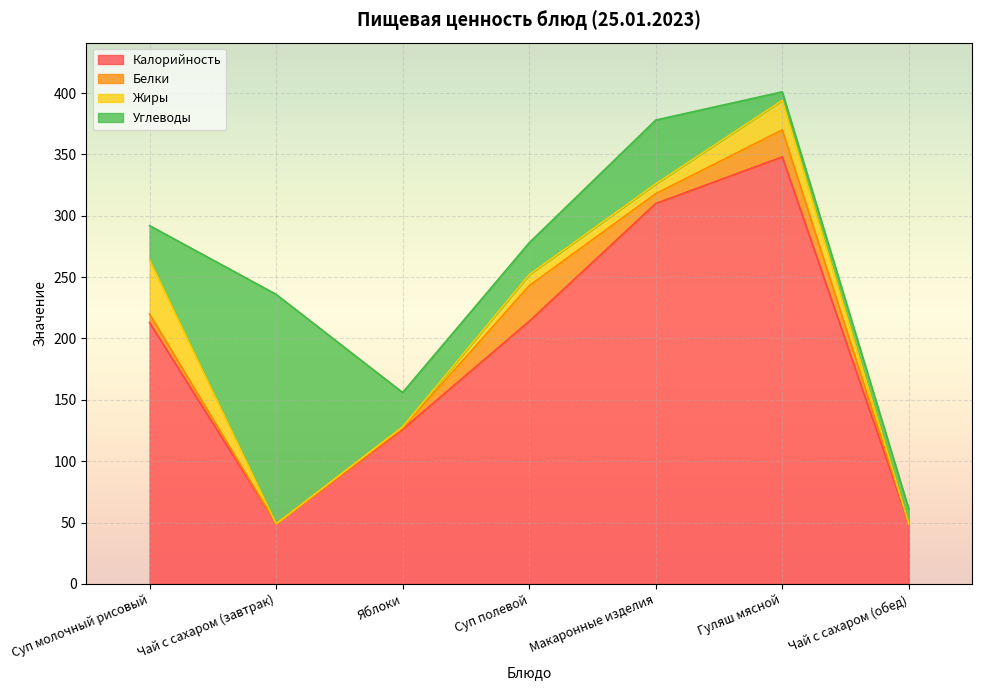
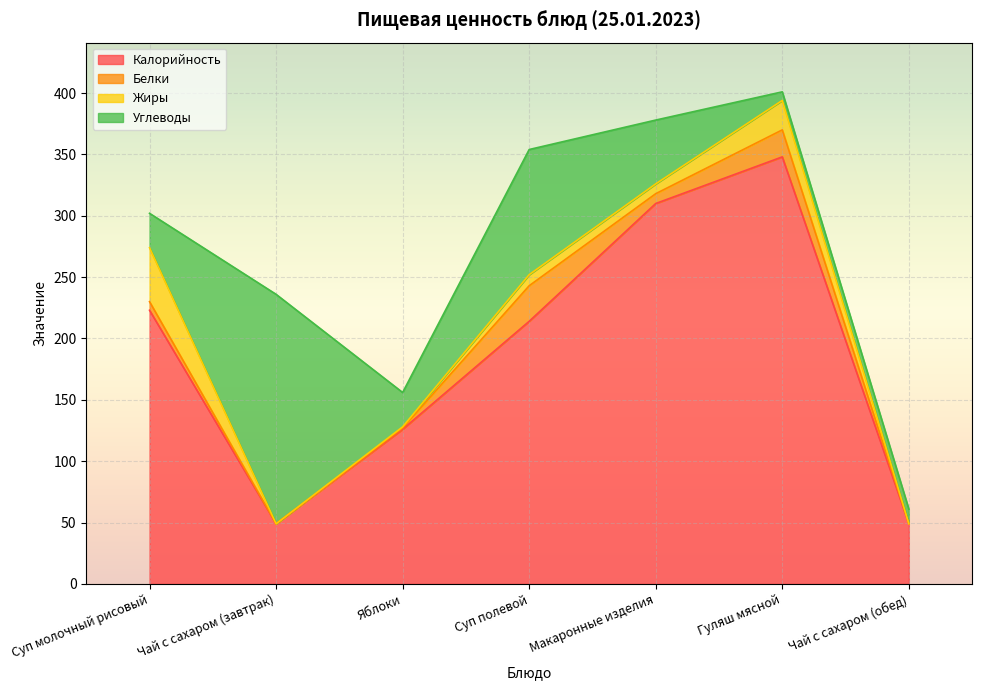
Калорийность, Суп молочный рисовый: 213 -> 223
Углеводы, Суп полевой: 26 -> 102
